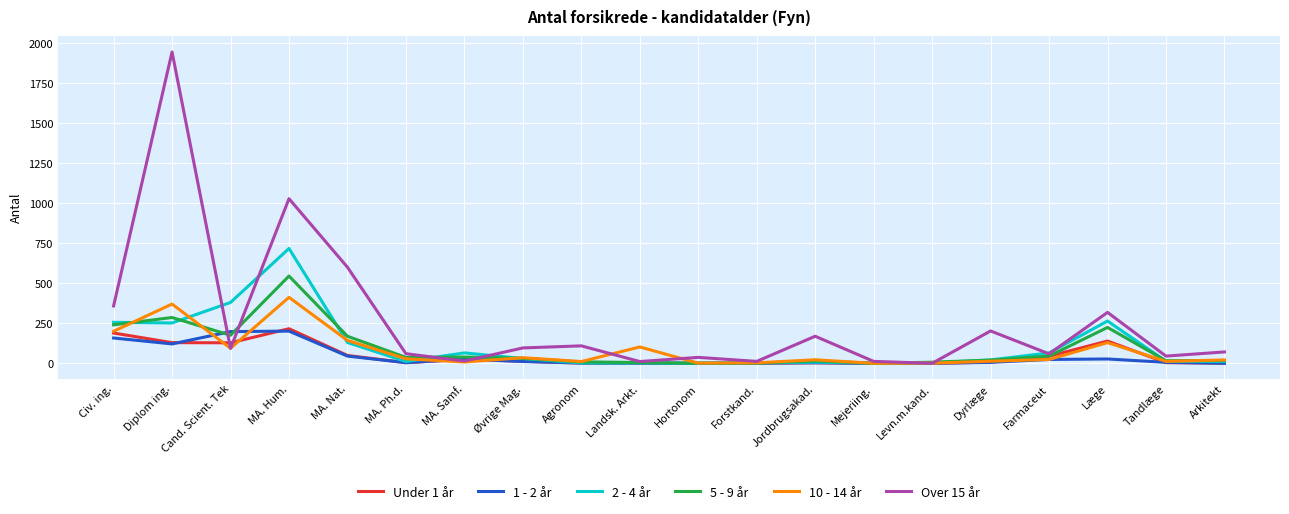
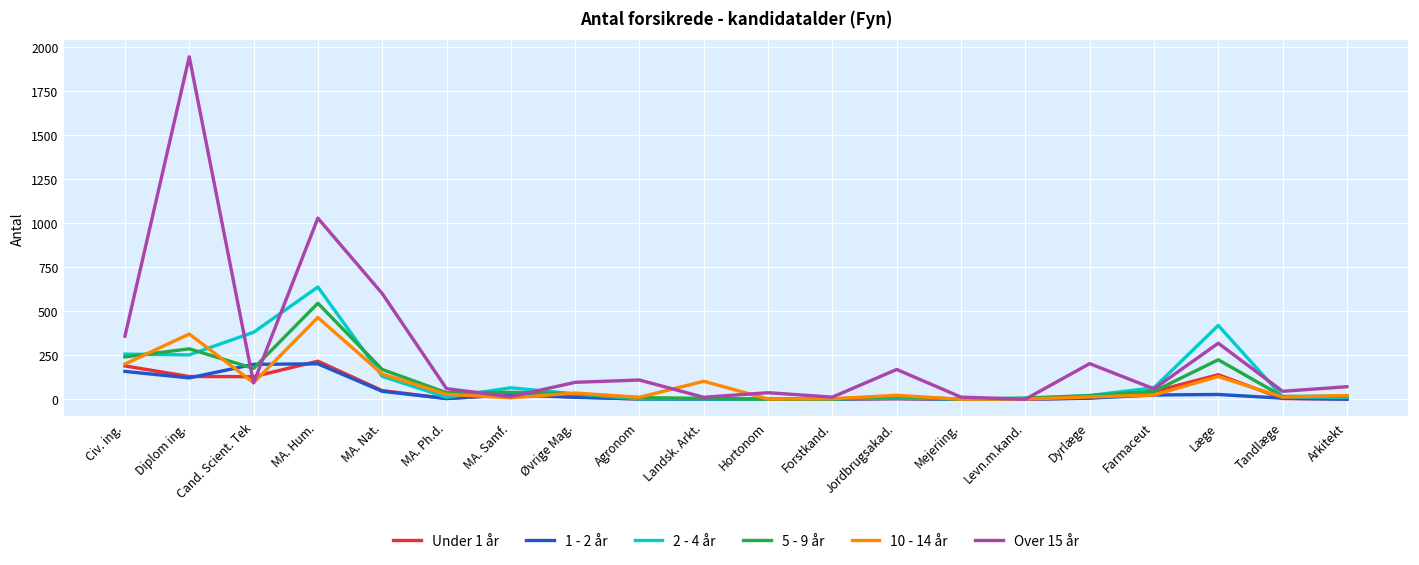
2 - 4 år, MA. Hum.: 720 -> 640
10 - 14 år, MA. Hum.: 410 -> 460
2 - 4 år, Læge: 260 -> 420
